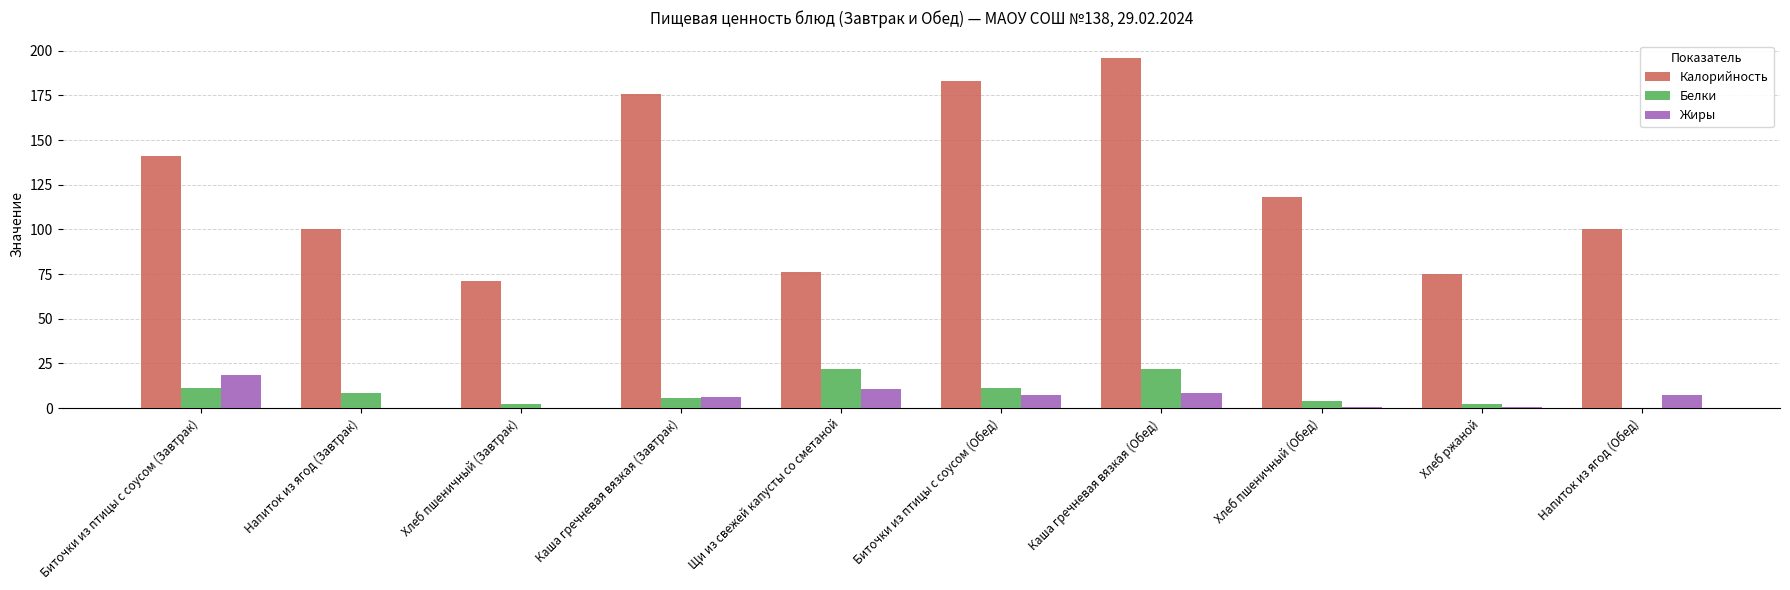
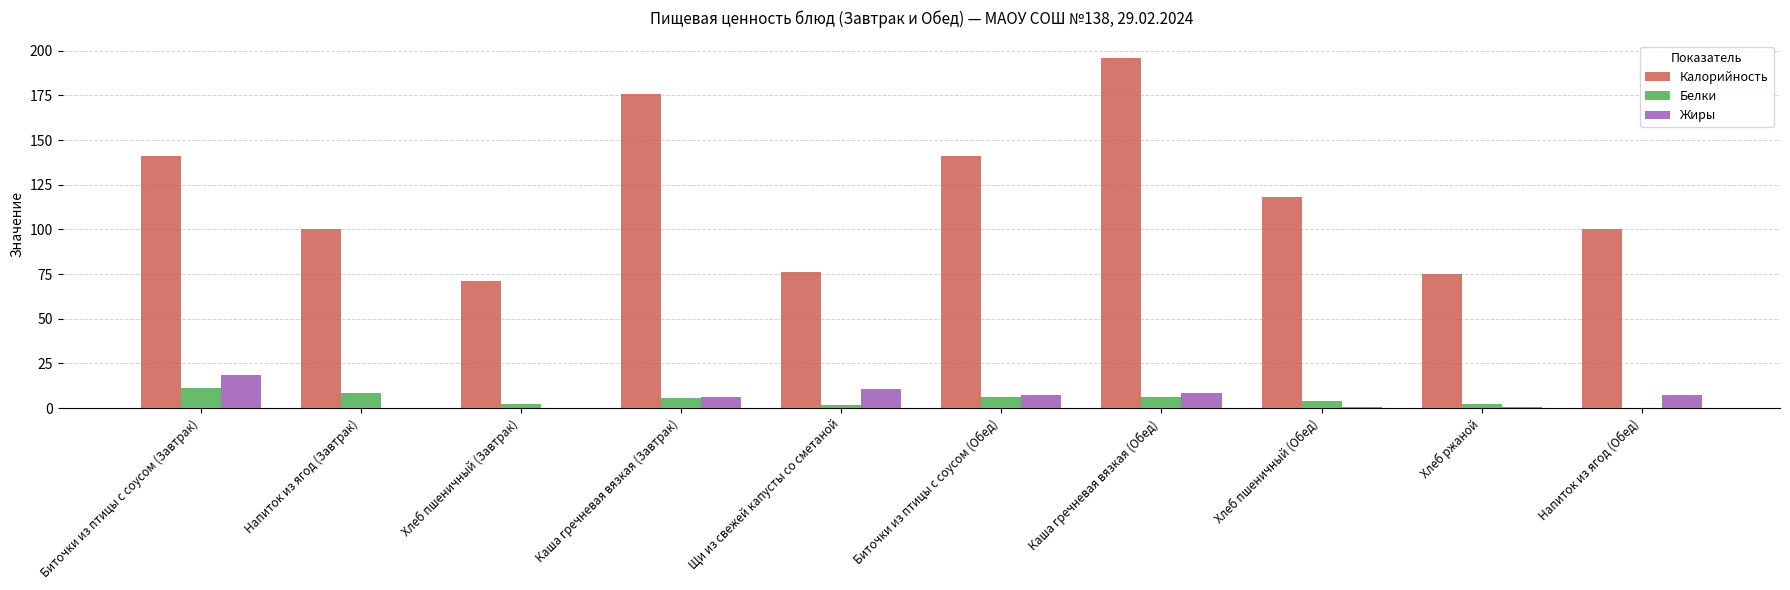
Белки, Щи из свежей капусты со сметаной: 22 -> 2
Калорийность, Биточки из птицы с соусом (Обед): 183 -> 141
Белки, Биточки из птицы с соусом (Обед): 11 -> 7
Белки, Каша гречневая вязкая (Обед): 22 -> 6
